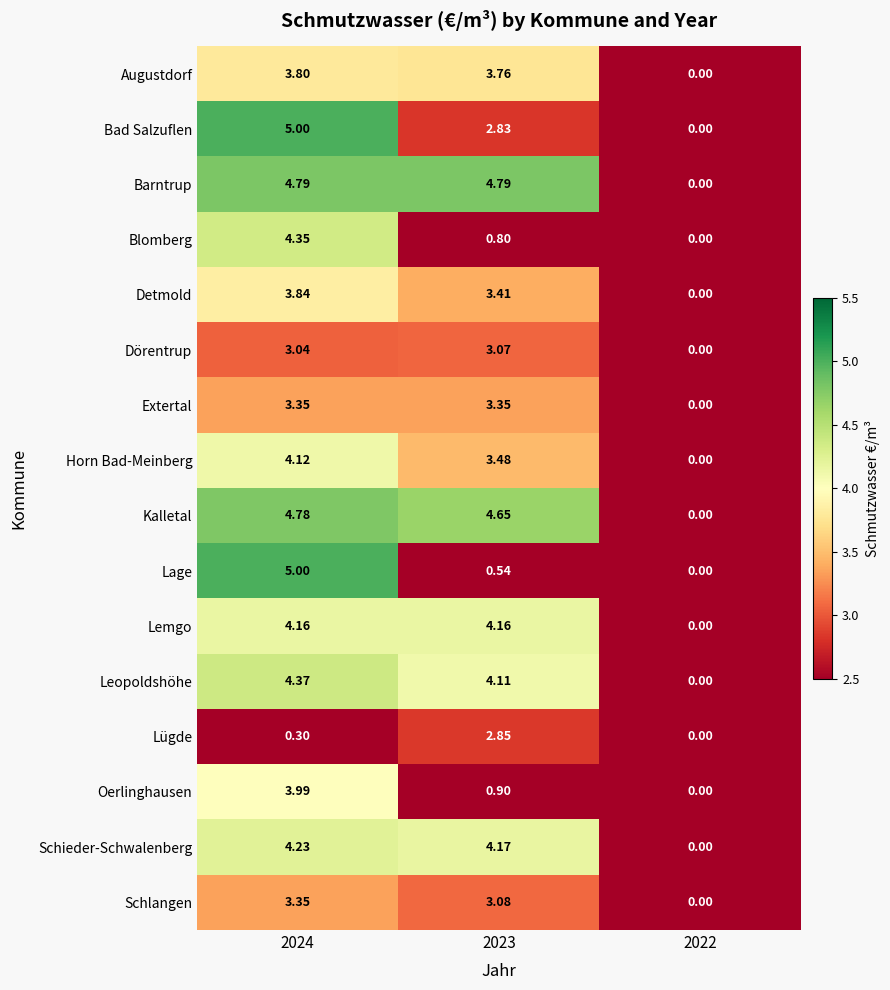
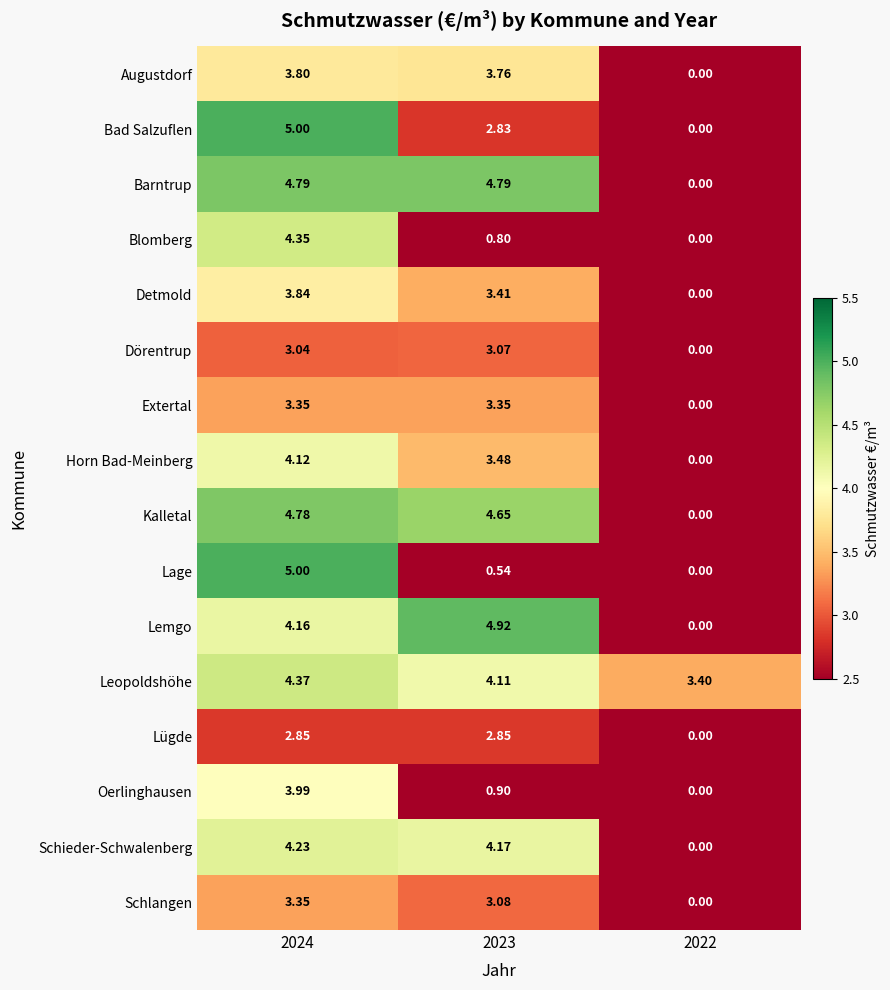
Lemgo, 2023: 4.16 -> 4.92
Leopoldshöhe, 2022: 0.00 -> 3.40
Lügde, 2024: 0.30 -> 2.85
